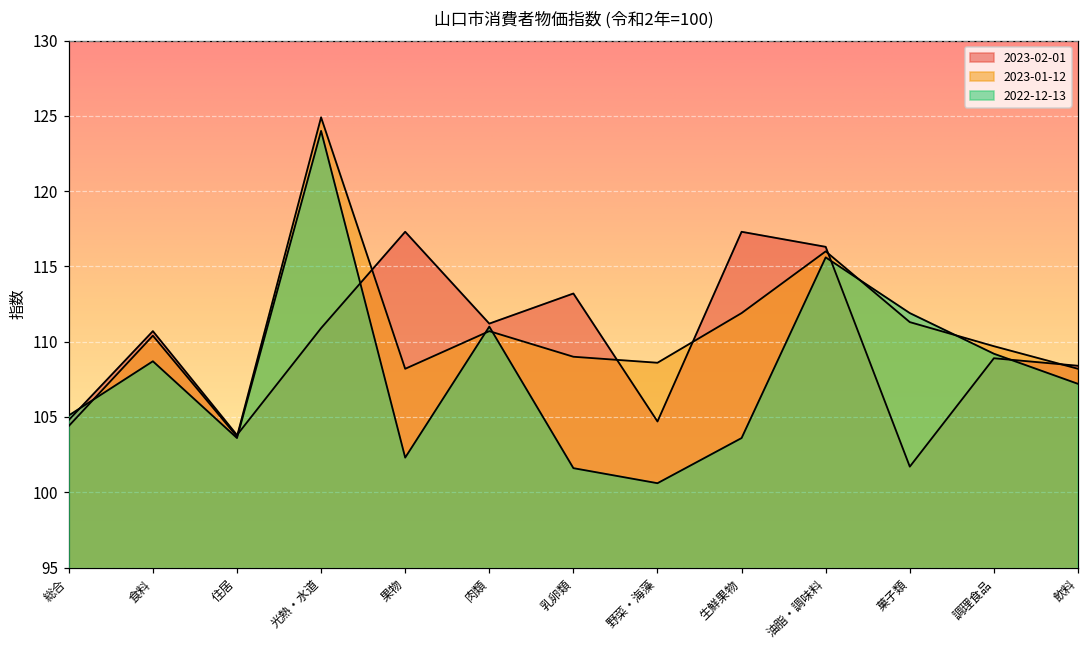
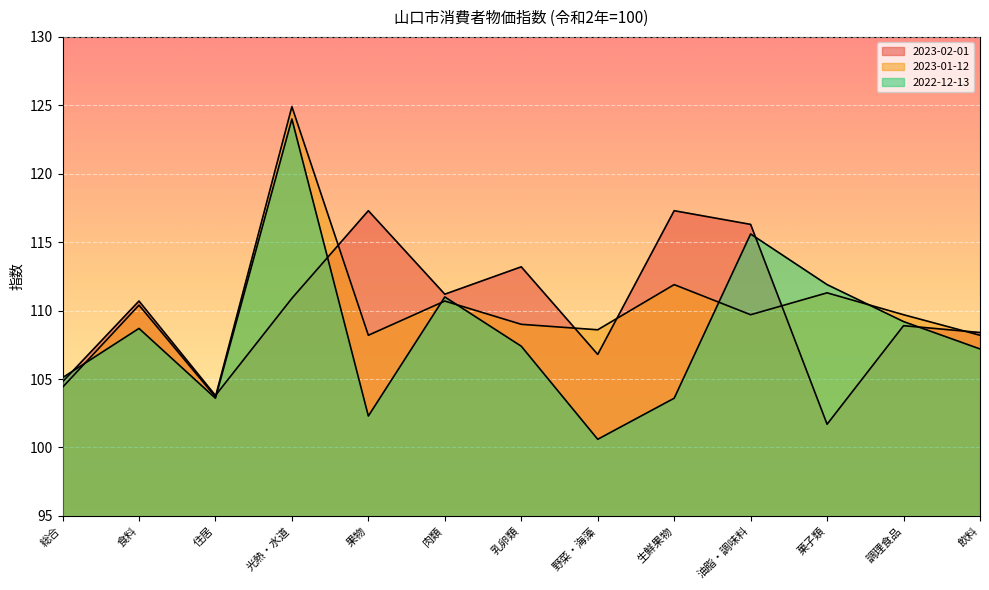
2022-12-13, 乳卵類: 101.6 -> 107.4
2023-02-01, 野菜・海藻: 104.7 -> 106.8
2023-01-12, 油脂・調味料: 116.0 -> 109.7
